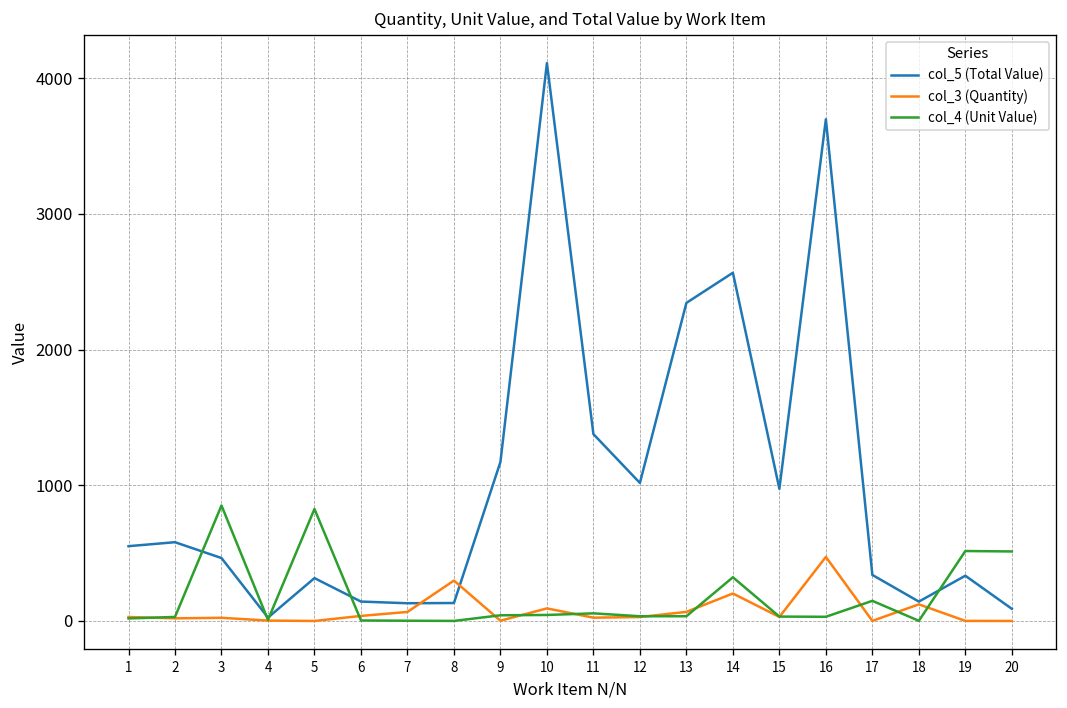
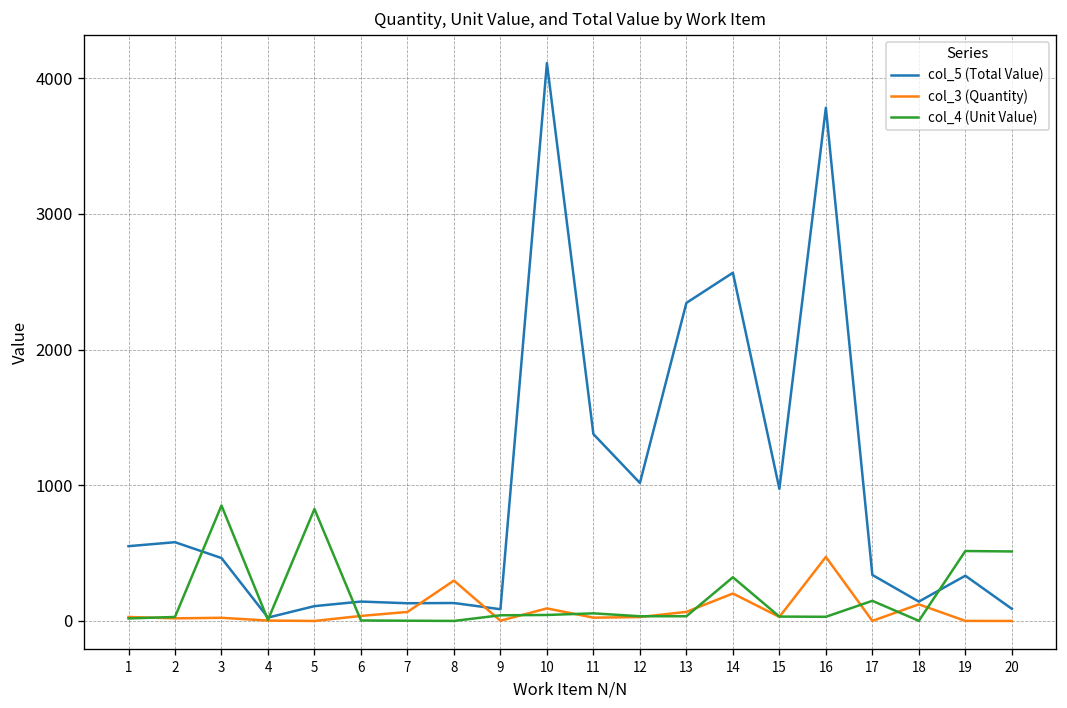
col_5 (Total Value), 5: 320 -> 110
col_5 (Total Value), 9: 1170 -> 90
col_5 (Total Value), 16: 3700 -> 3780
